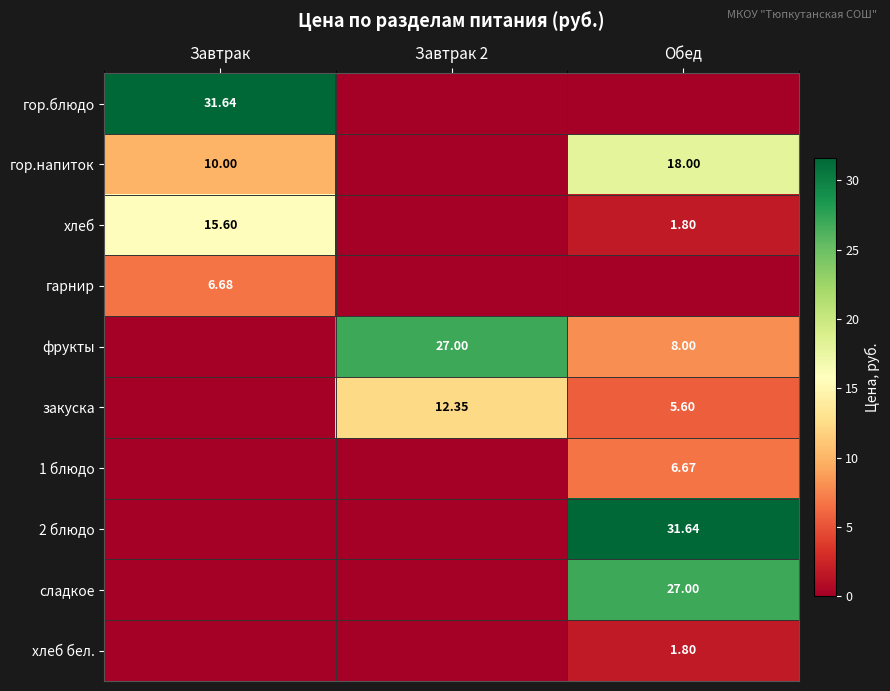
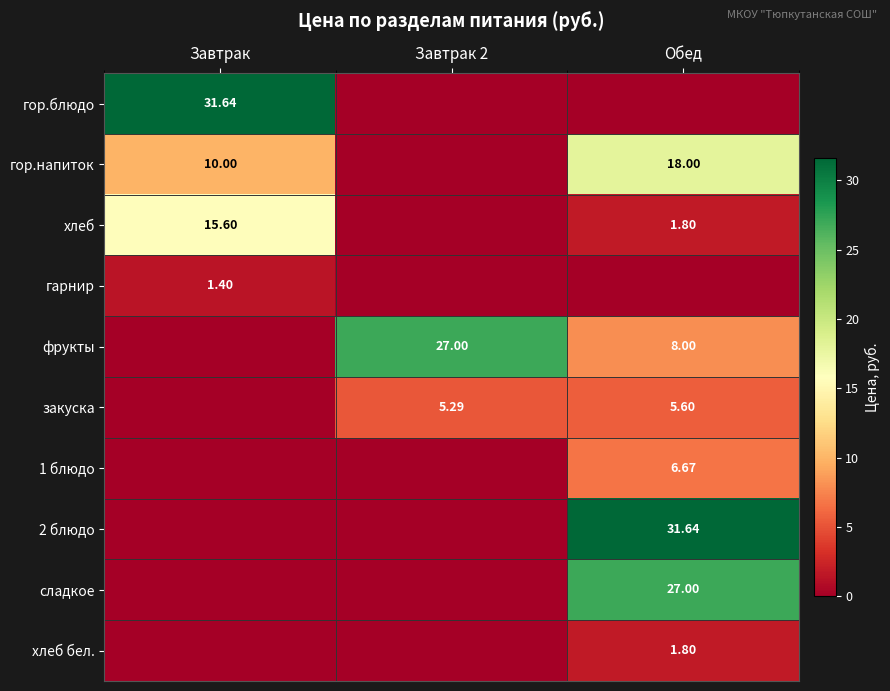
гарнир, Завтрак: 6.68 -> 1.40
закуска, Завтрак 2: 12.35 -> 5.29
